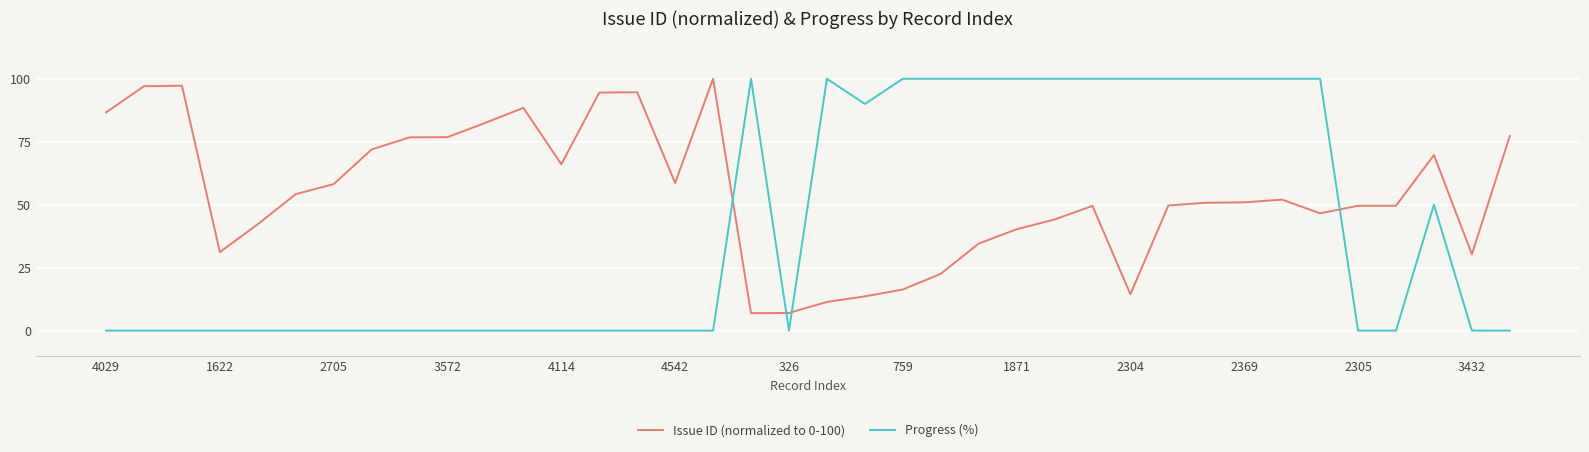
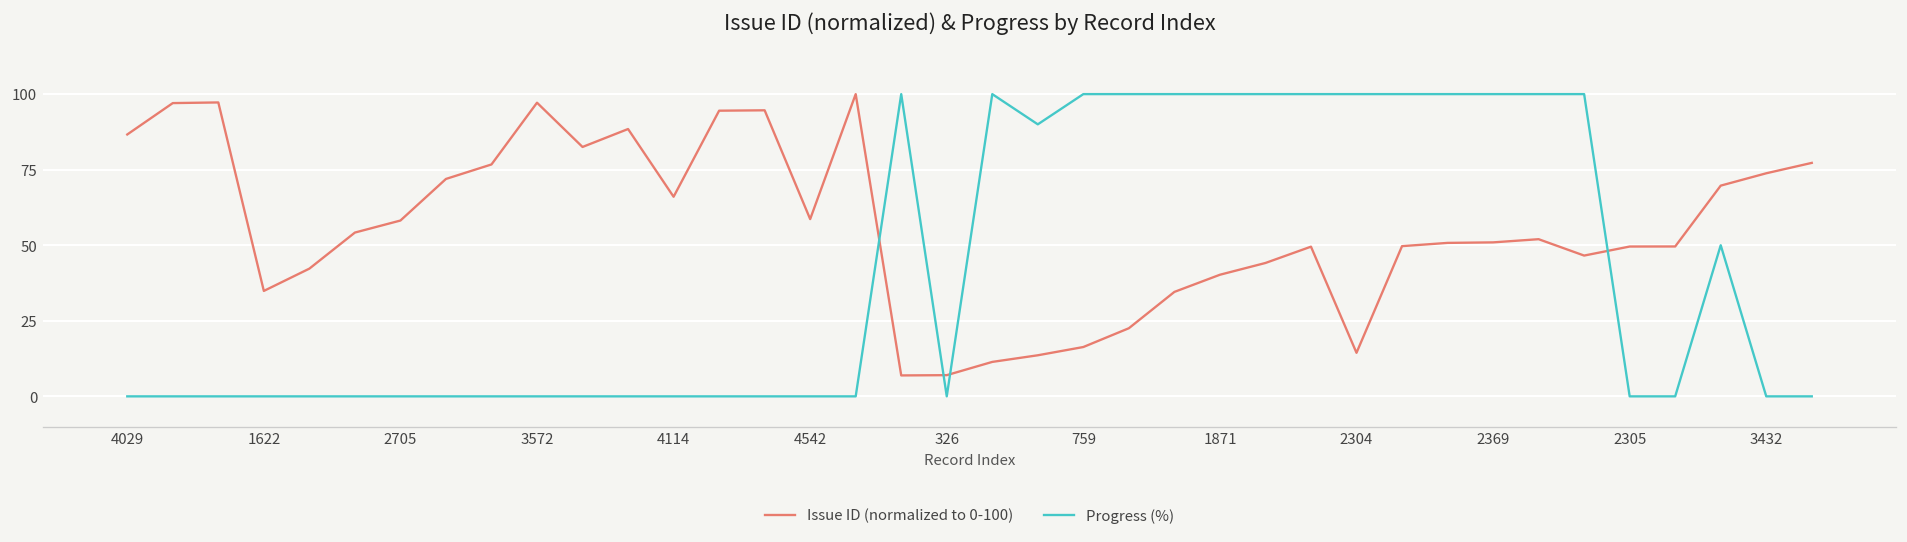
Issue ID (normalized to 0-100), 1622: 31 -> 35
Issue ID (normalized to 0-100), 3572: 77 -> 97
Issue ID (normalized to 0-100), 3432: 30 -> 74
